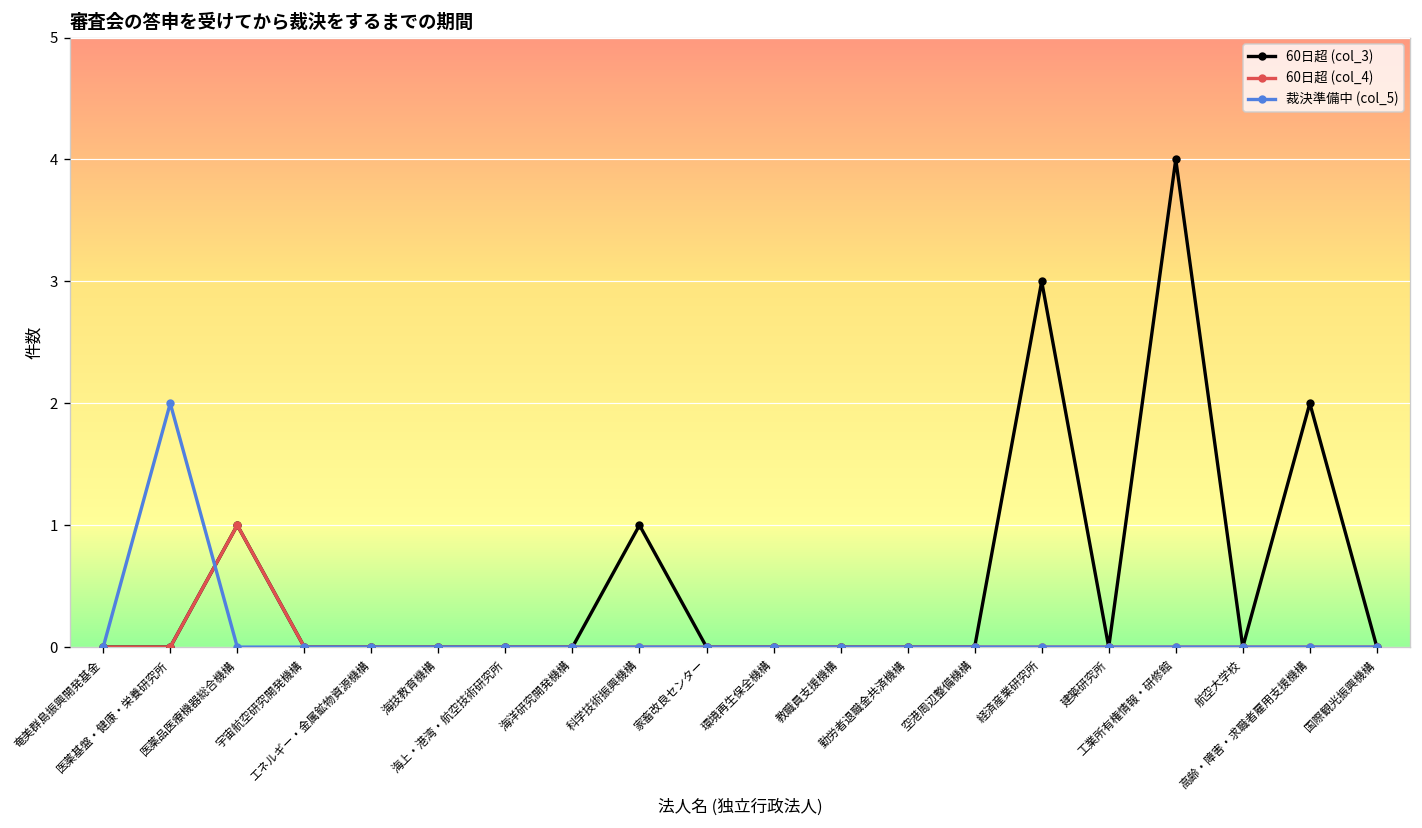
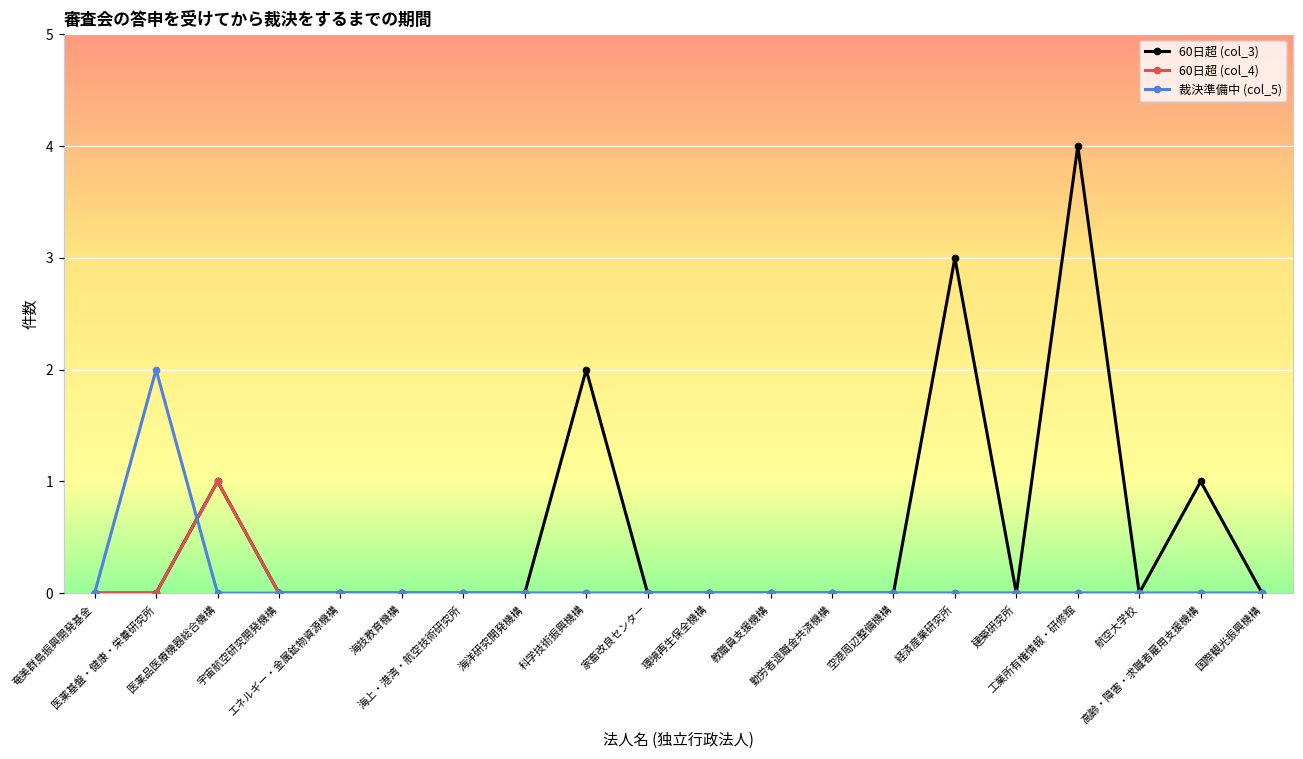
60日超 (col_3), 科学技術振興機構: 1 -> 2
60日超 (col_3), 高齢・障害・求職者雇用支援機構: 2 -> 1
